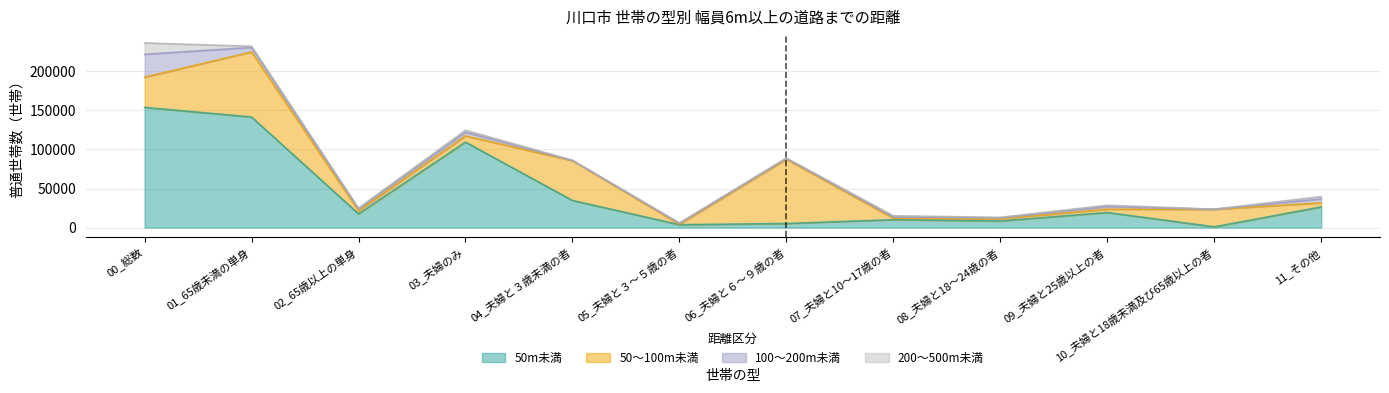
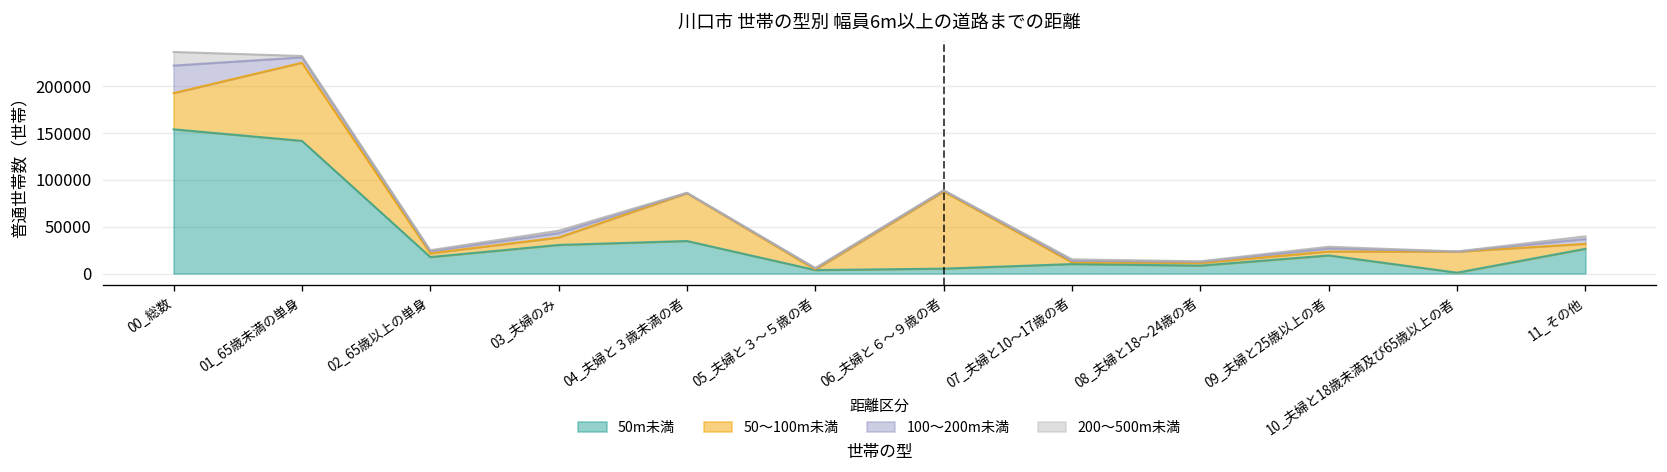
50m未満, 03_夫婦のみ: 110000 -> 30000
